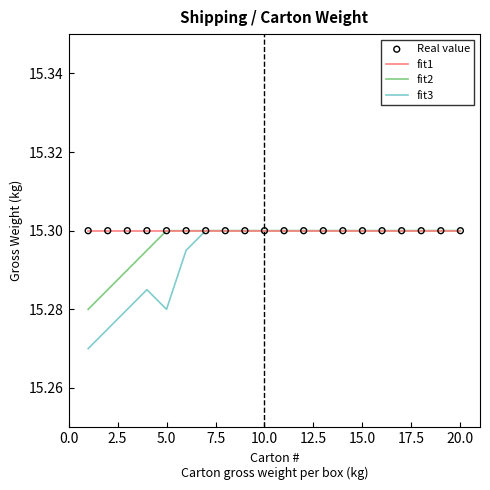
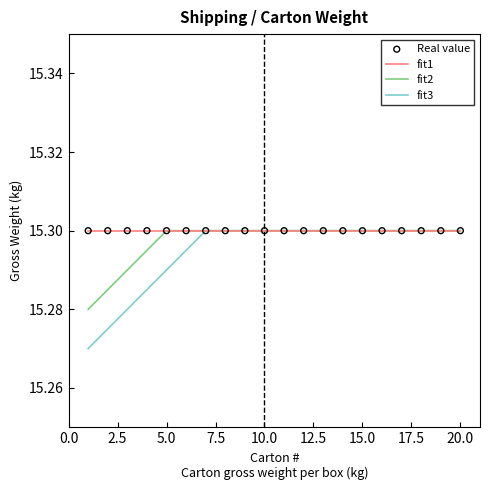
fit3, 5.0: 15.28 -> 15.29
